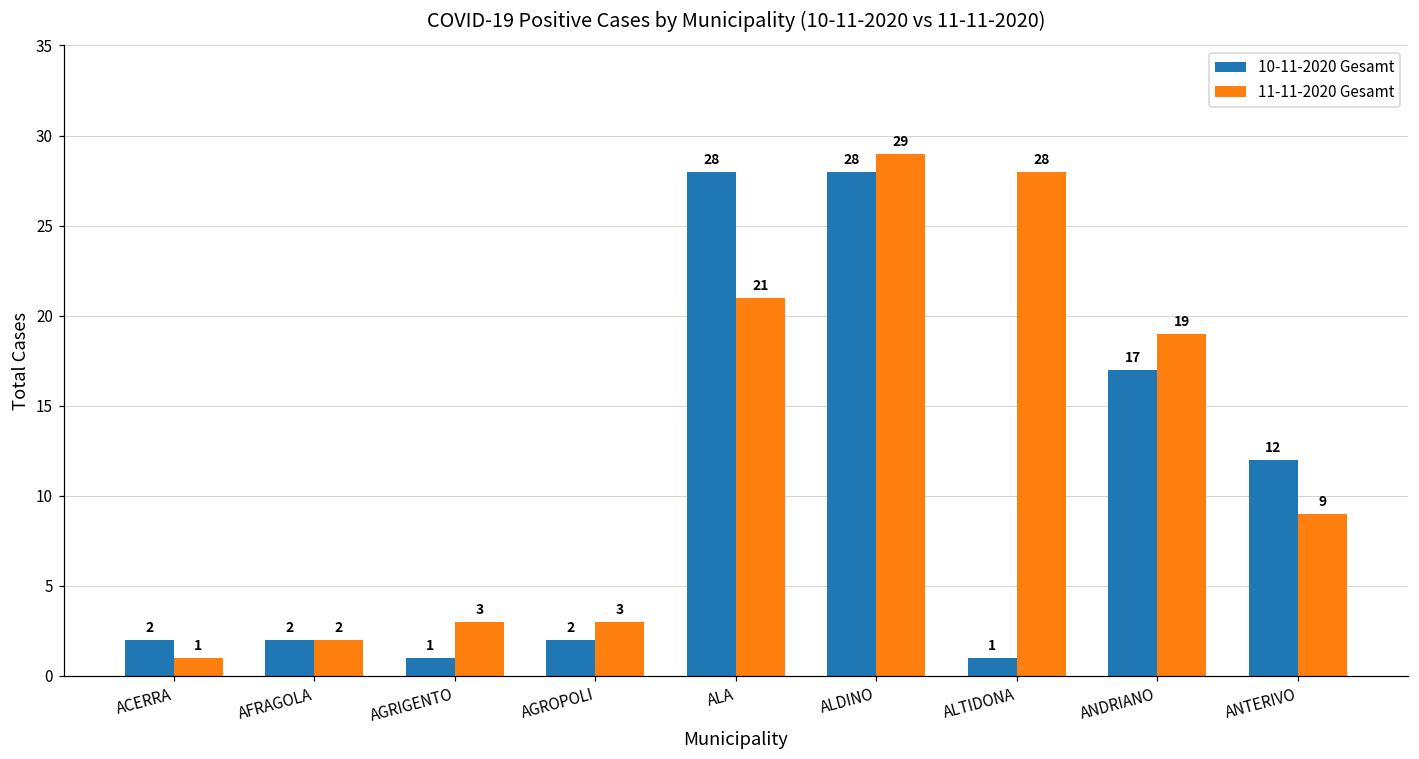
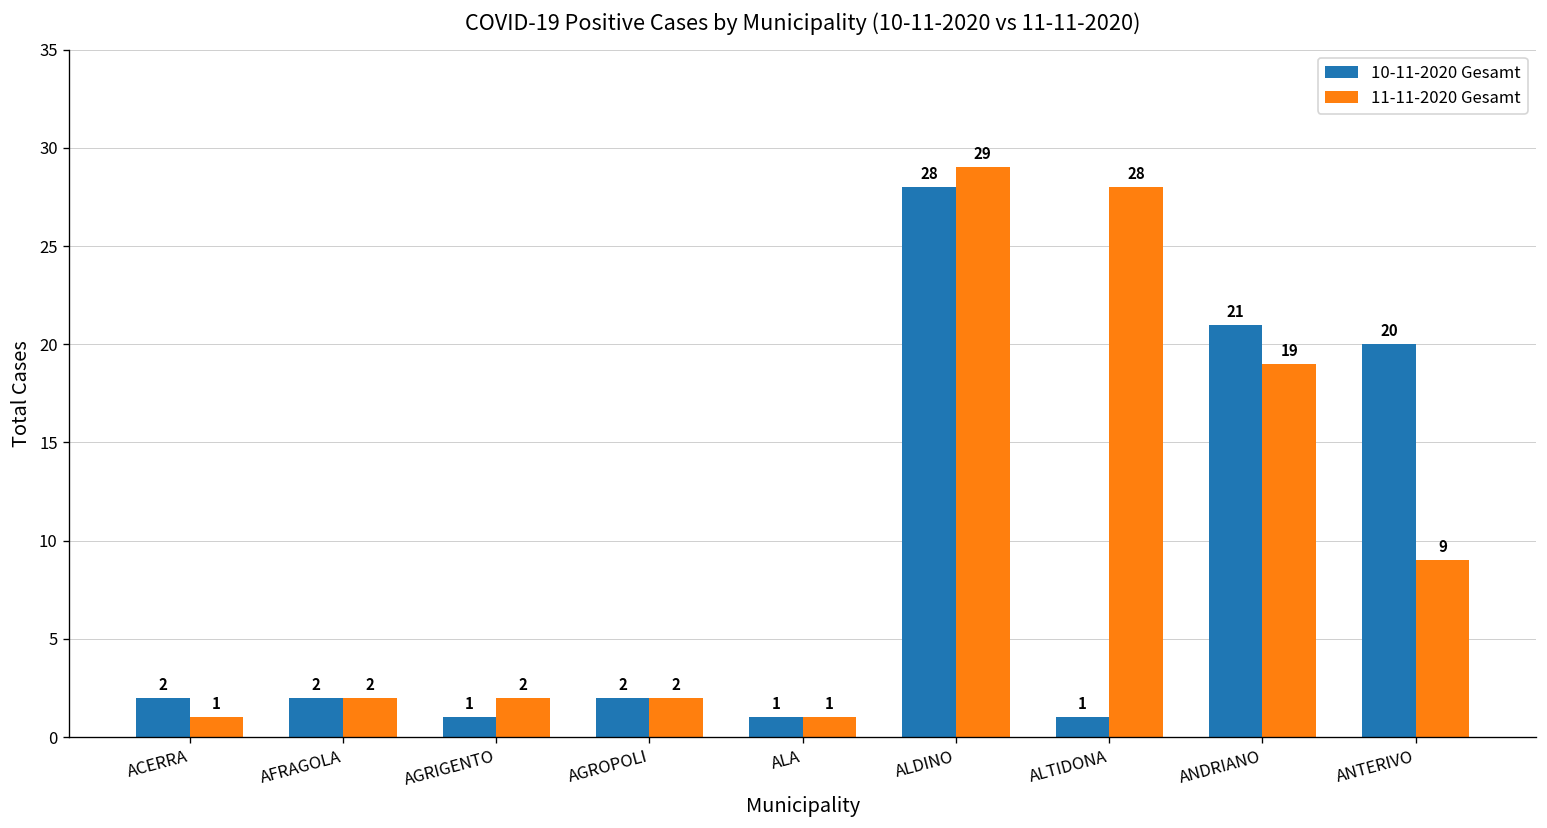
11-11-2020 Gesamt, AGRIGENTO: 3 -> 2
11-11-2020 Gesamt, AGROPOLI: 3 -> 2
10-11-2020 Gesamt, ALA: 28 -> 1
11-11-2020 Gesamt, ALA: 21 -> 1
10-11-2020 Gesamt, ANDRIANO: 17 -> 21
10-11-2020 Gesamt, ANTERIVO: 12 -> 20
